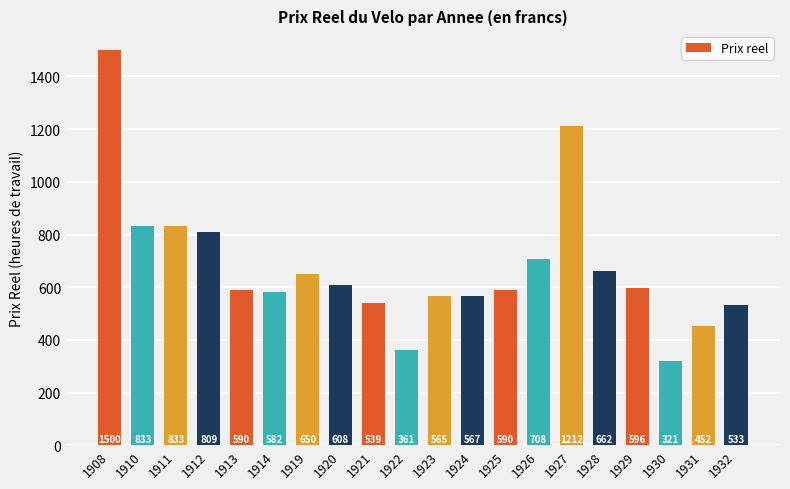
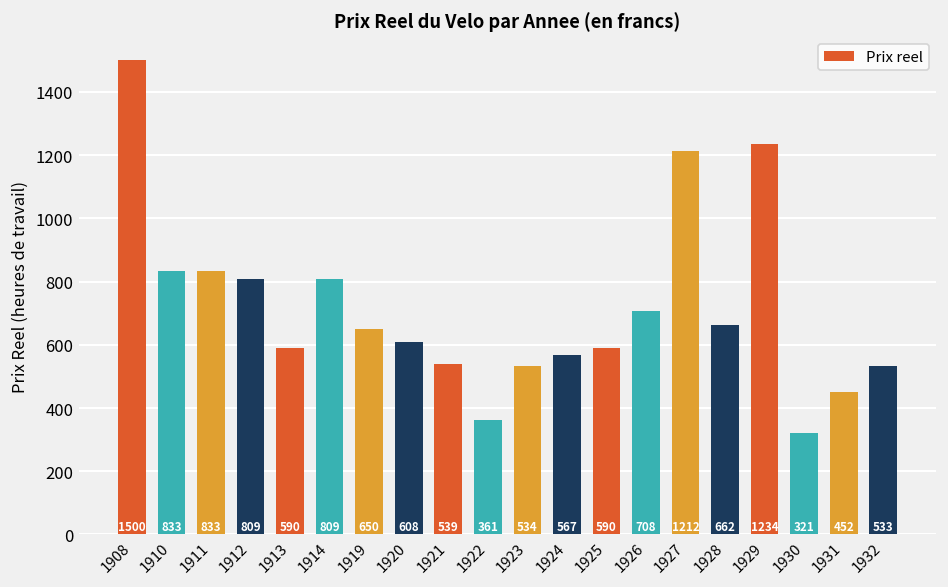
1914: 582 -> 809
1923: 565 -> 534
1929: 596 -> 1234
